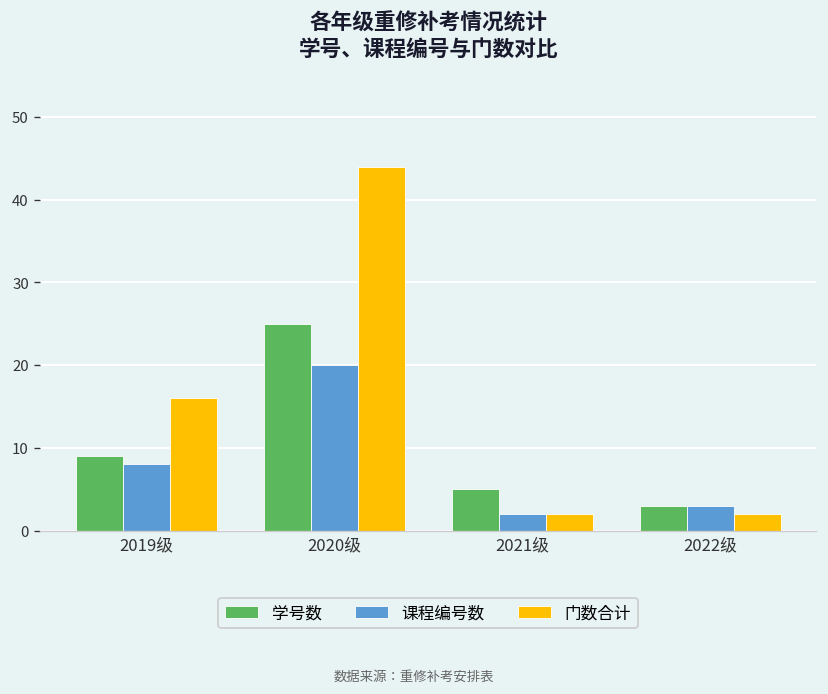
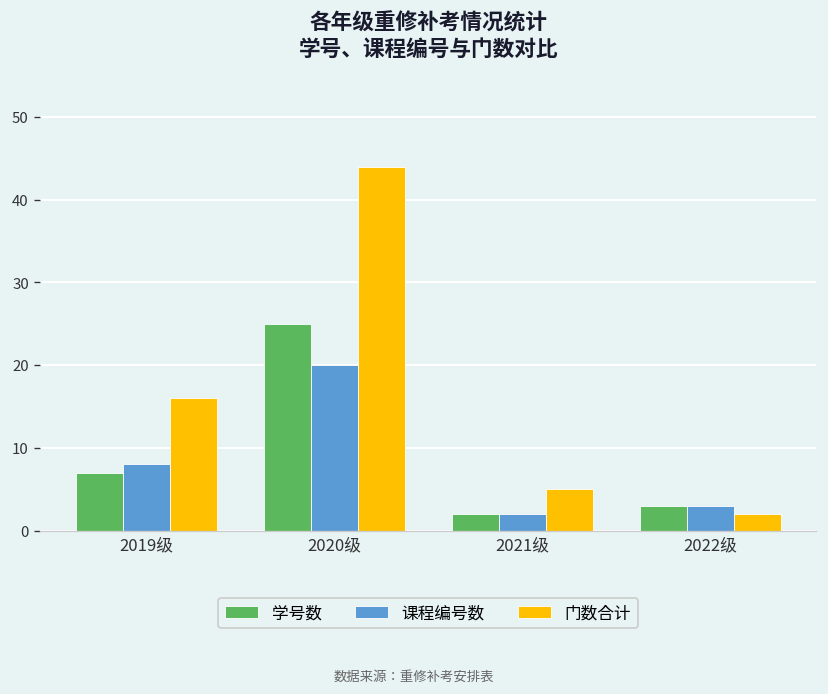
学号数, 2019级: 9 -> 7
学号数, 2021级: 5 -> 2
门数合计, 2021级: 2 -> 5
